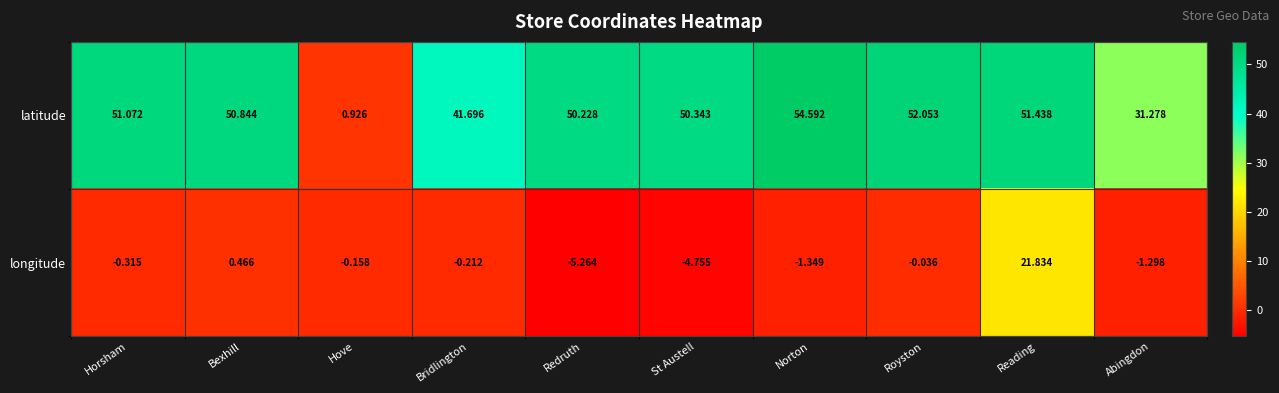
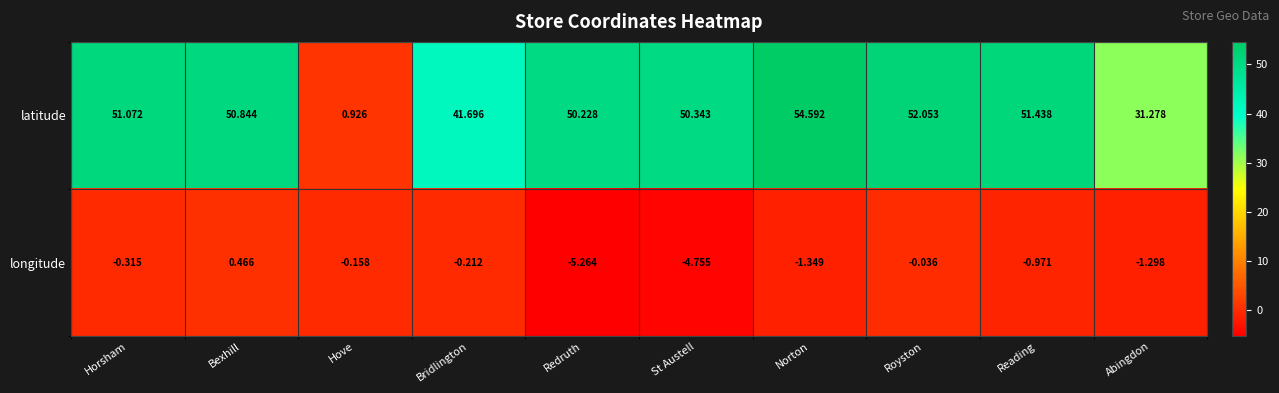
longitude, Reading: 21.834 -> -0.971
